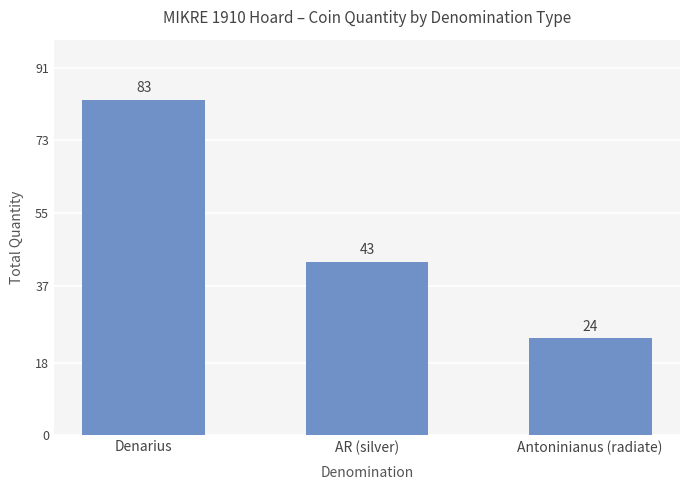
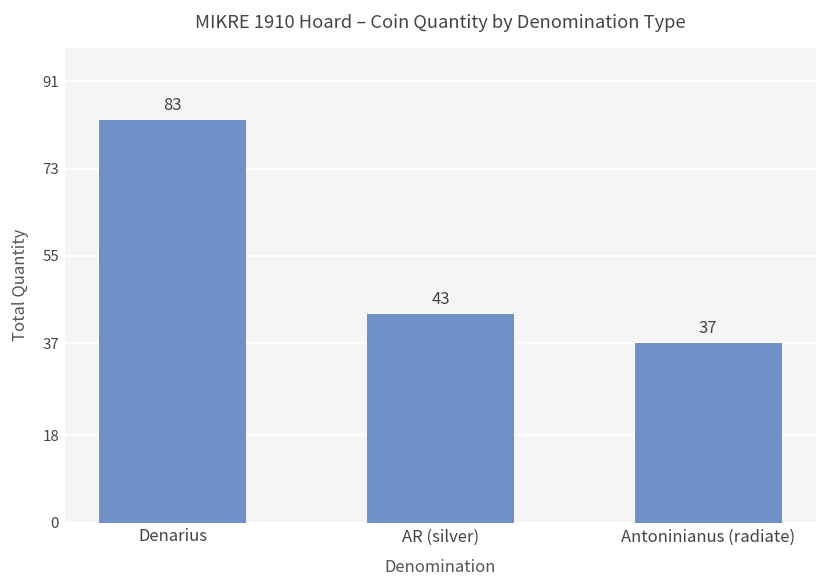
Antoninianus (radiate): 24 -> 37
